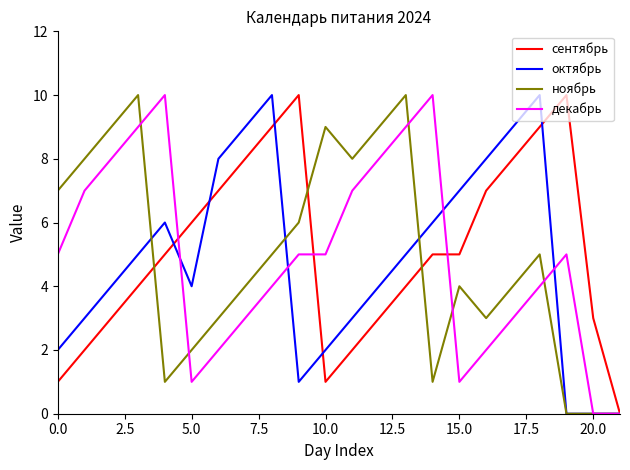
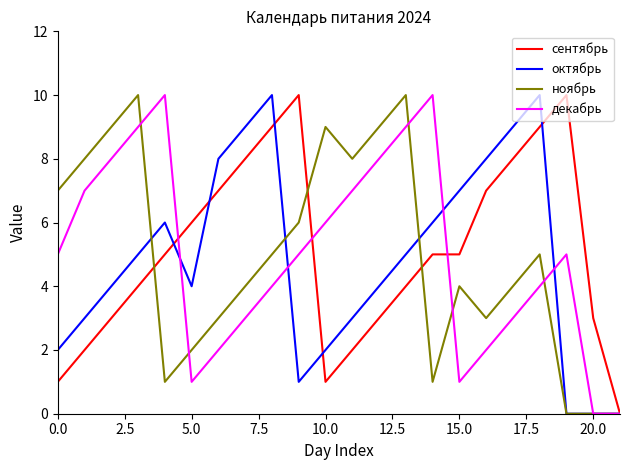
декабрь, 10.0: 5 -> 6
